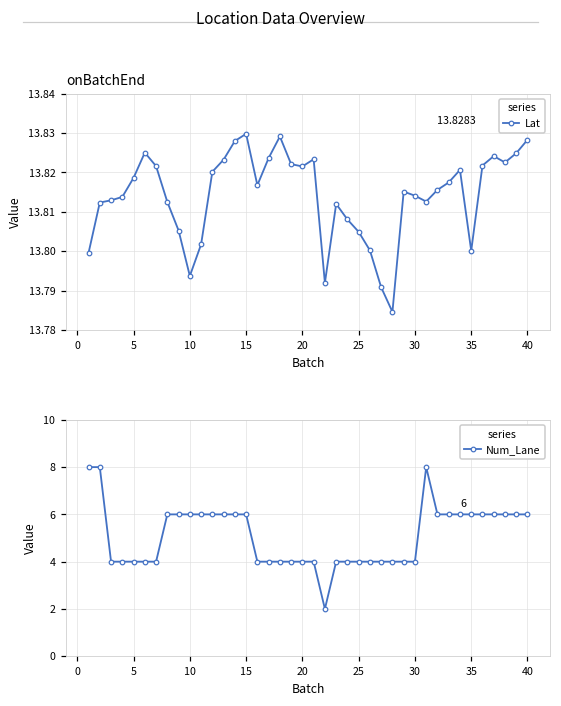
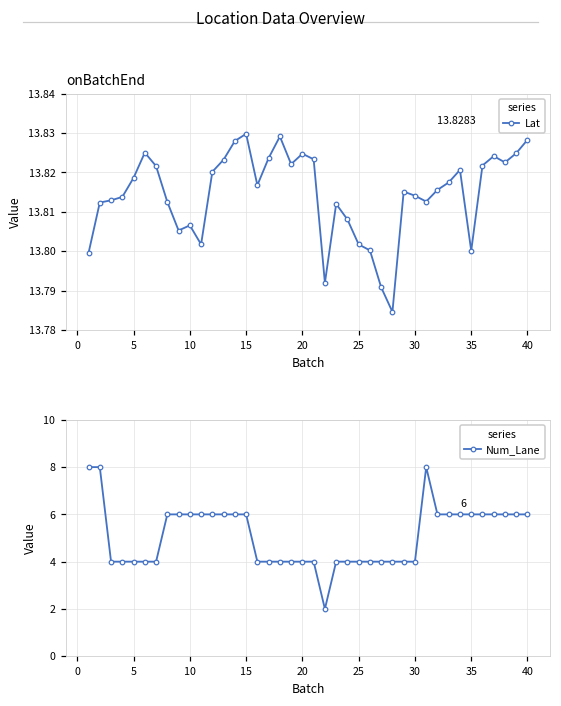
onBatchEnd, 10: 13.794 -> 13.807
onBatchEnd, 20: 13.822 -> 13.825
onBatchEnd, 25: 13.805 -> 13.802
